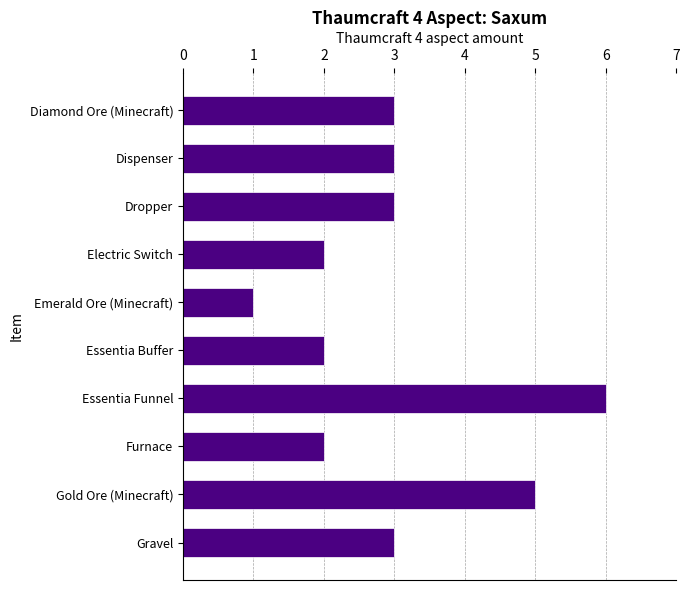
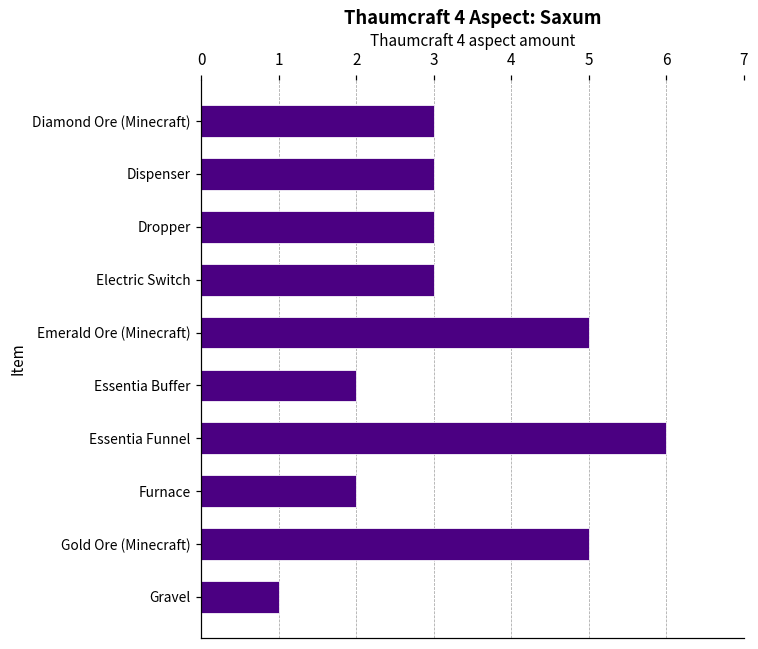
Electric Switch: 2 -> 3
Emerald Ore (Minecraft): 1 -> 5
Gravel: 3 -> 1
